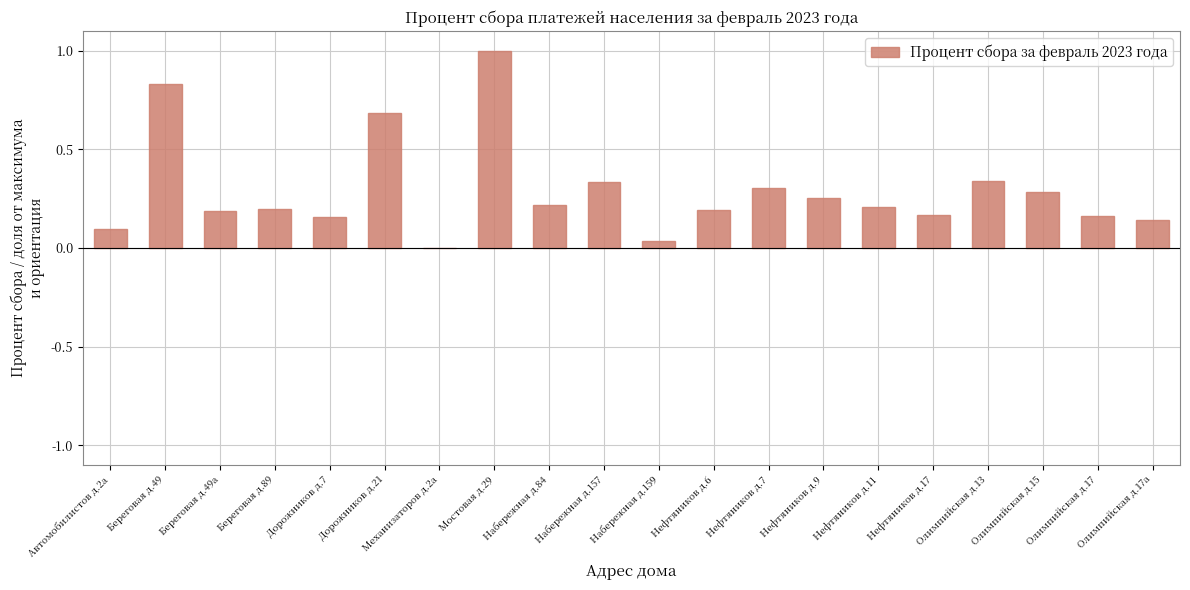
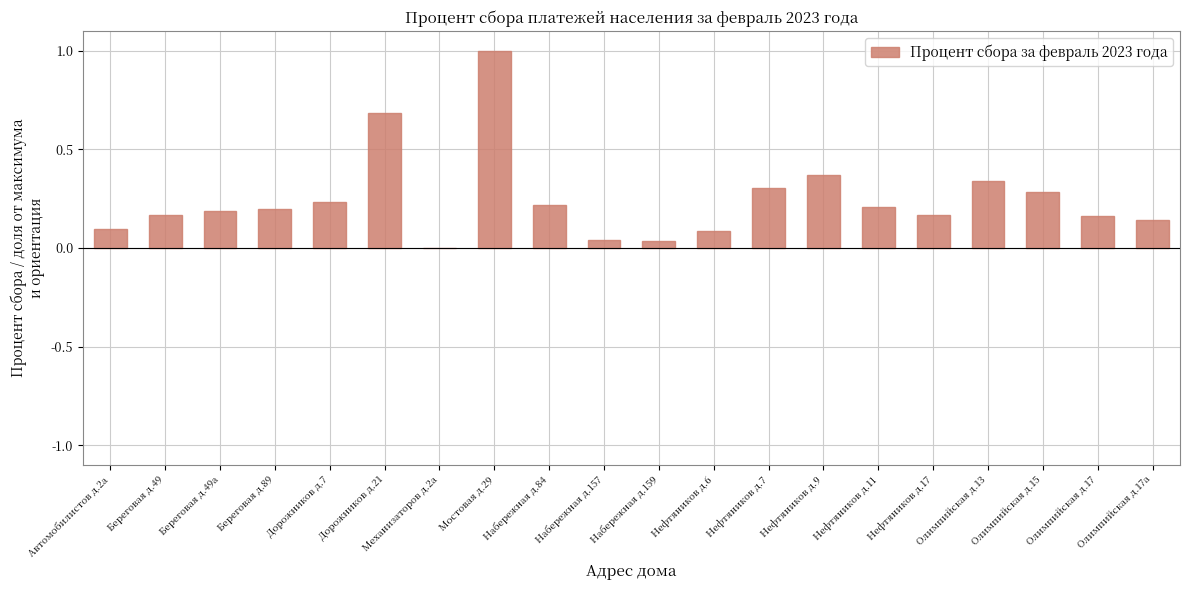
Береговая д.49: 0.83 -> 0.17
Дорожников д.7: 0.16 -> 0.23
Набережная д.157: 0.33 -> 0.04
Нефтяников д.6: 0.19 -> 0.08
Нефтяников д.9: 0.25 -> 0.37
